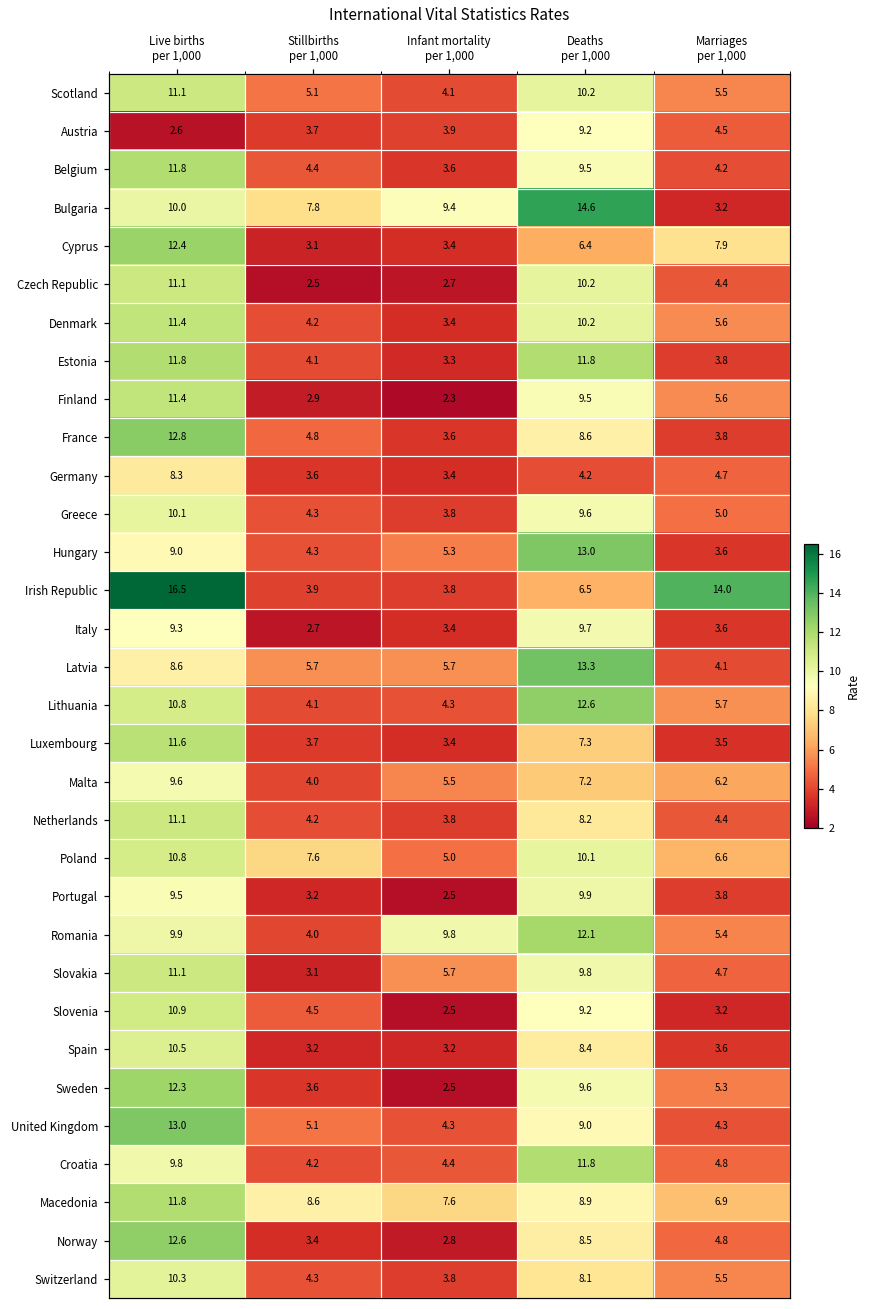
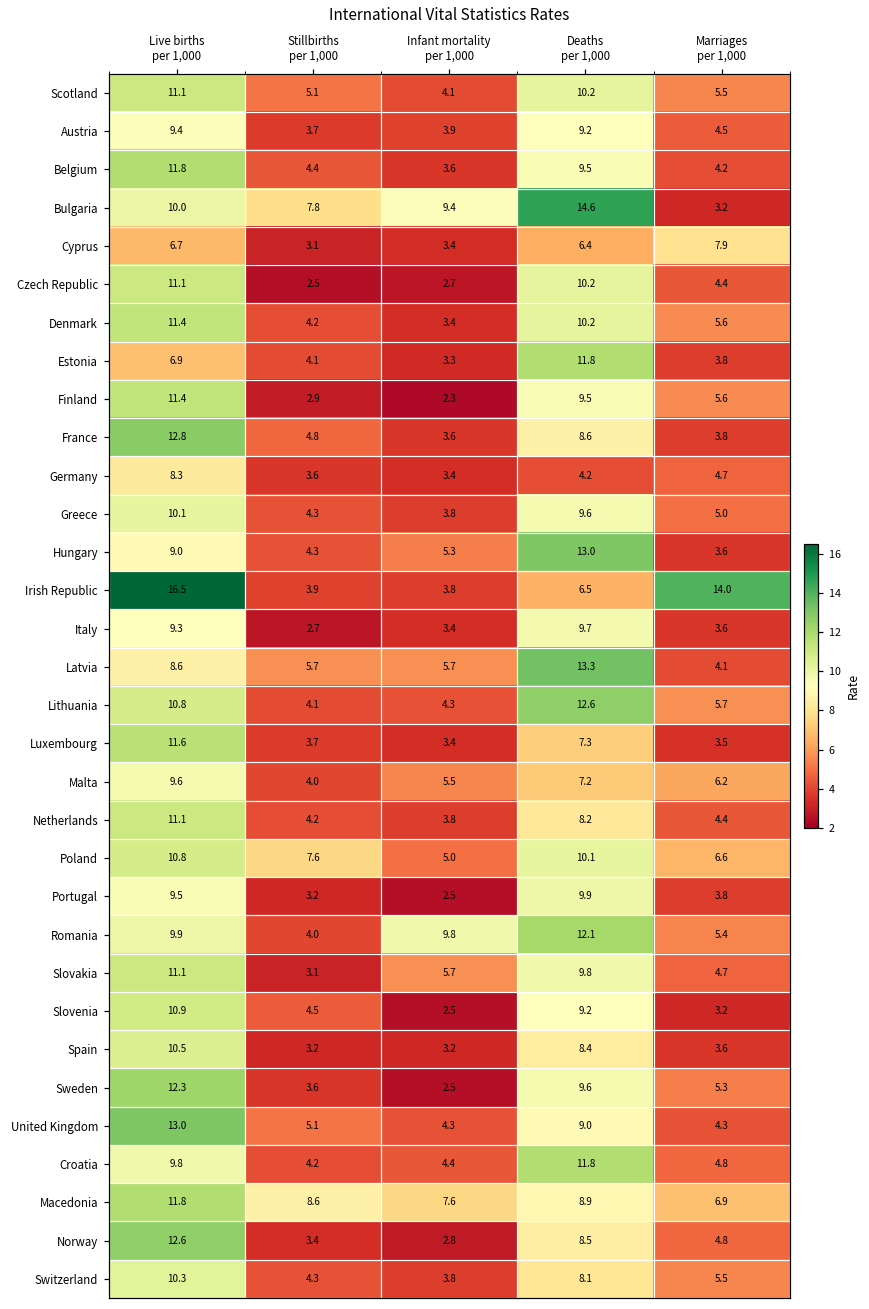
Austria, Live births per 1,000: 2.6 -> 9.4
Cyprus, Live births per 1,000: 12.4 -> 6.7
Estonia, Live births per 1,000: 11.8 -> 6.9
